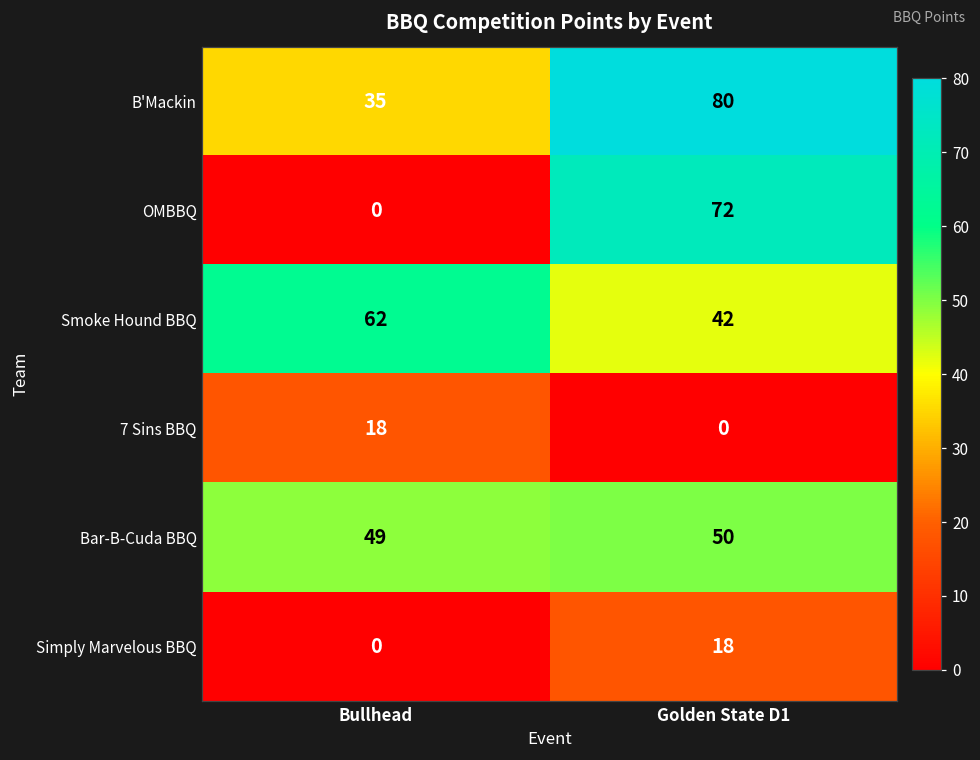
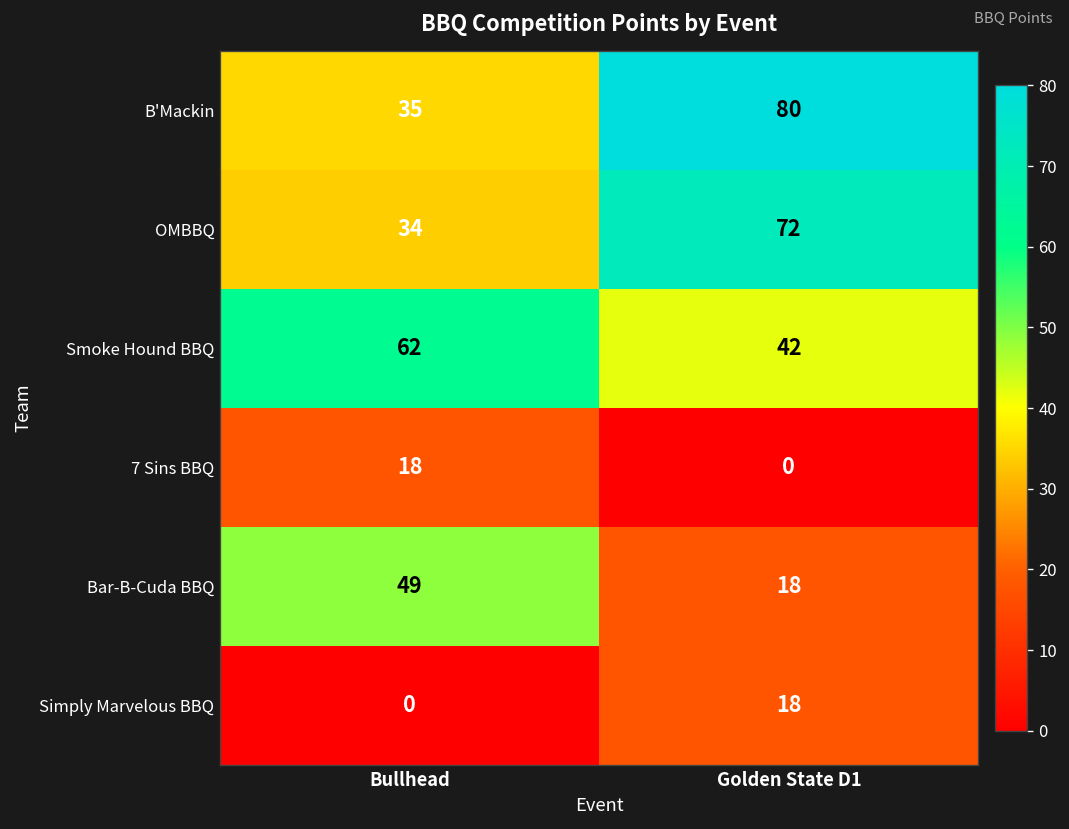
OMBBQ, Bullhead: 0 -> 34
Bar-B-Cuda BBQ, Golden State D1: 50 -> 18
